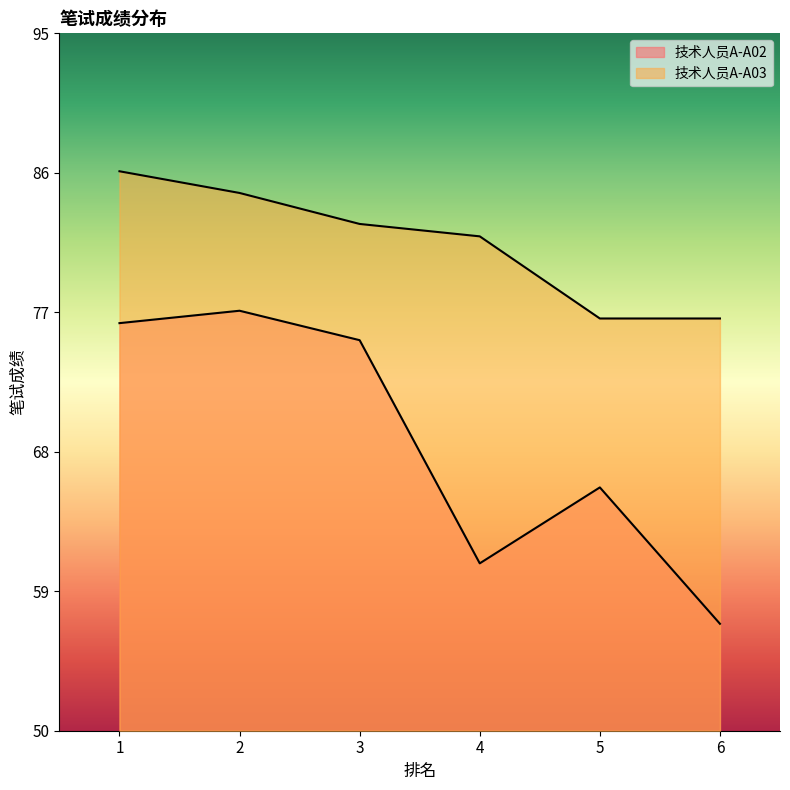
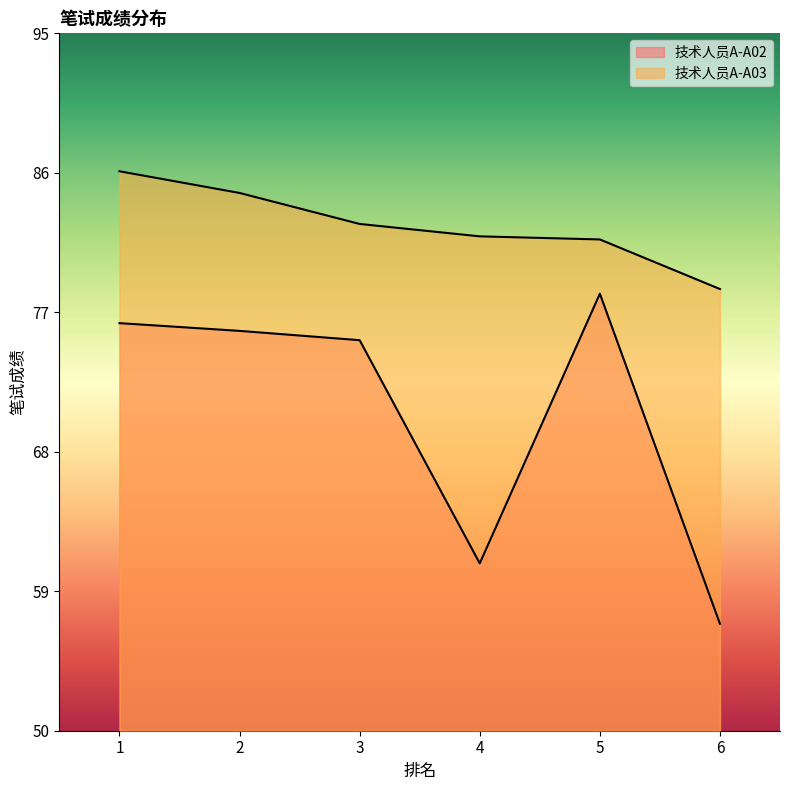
技术人员A-A02, 2: 77.1 -> 75.8
技术人员A-A02, 5: 65.7 -> 78.2
技术人员A-A03, 5: 76.6 -> 81.7
技术人员A-A03, 6: 76.6 -> 78.5
